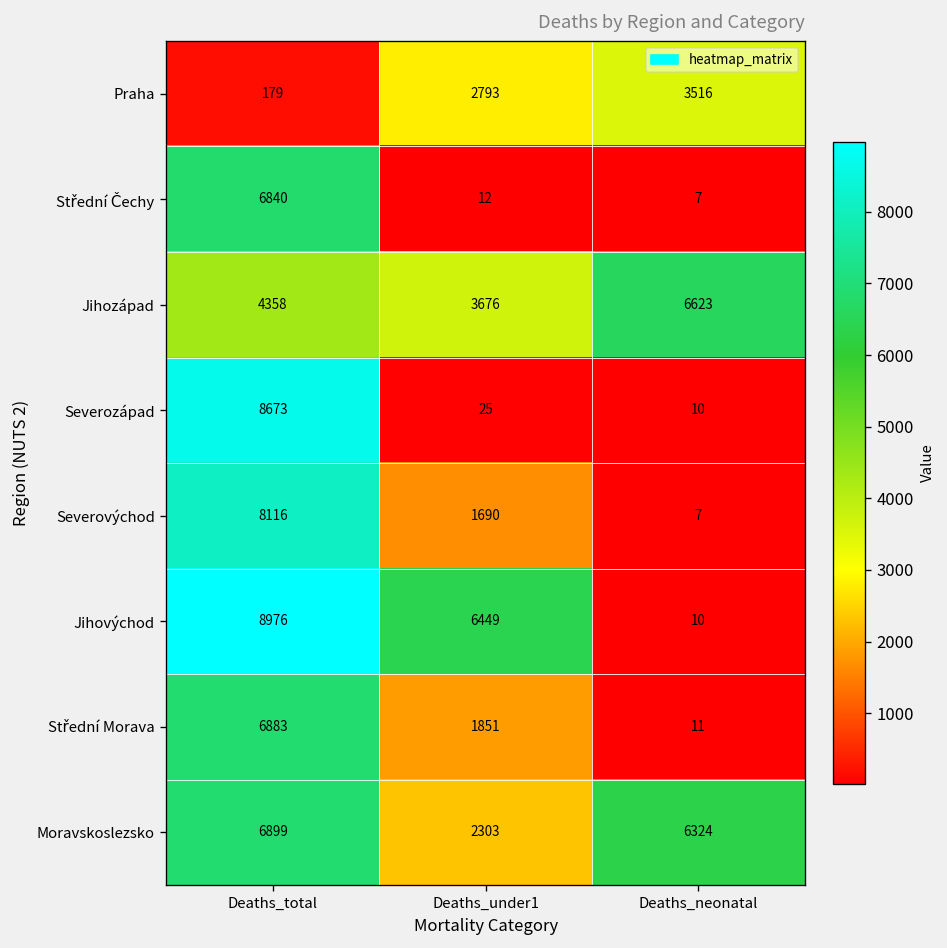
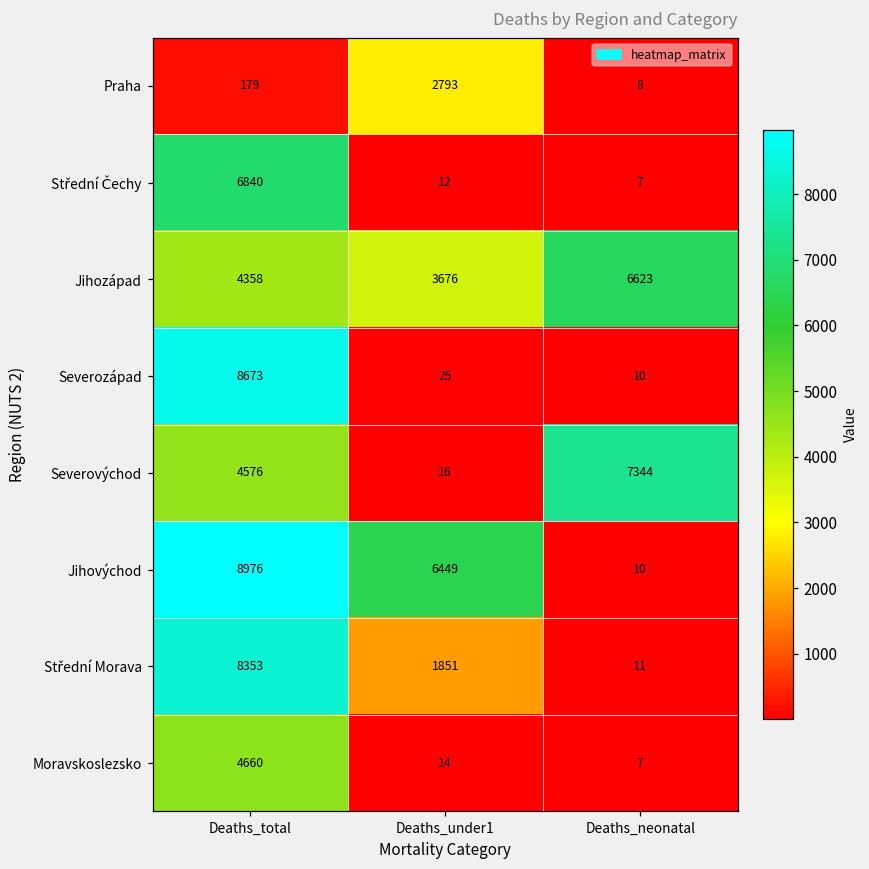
Praha, Deaths_neonatal: 3516 -> 8
Severovýchod, Deaths_total: 8116 -> 4576
Severovýchod, Deaths_under1: 1690 -> 16
Severovýchod, Deaths_neonatal: 7 -> 7344
Střední Morava, Deaths_total: 6883 -> 8353
Moravskoslezsko, Deaths_total: 6899 -> 4660
Moravskoslezsko, Deaths_under1: 2303 -> 14
Moravskoslezsko, Deaths_neonatal: 6324 -> 7
